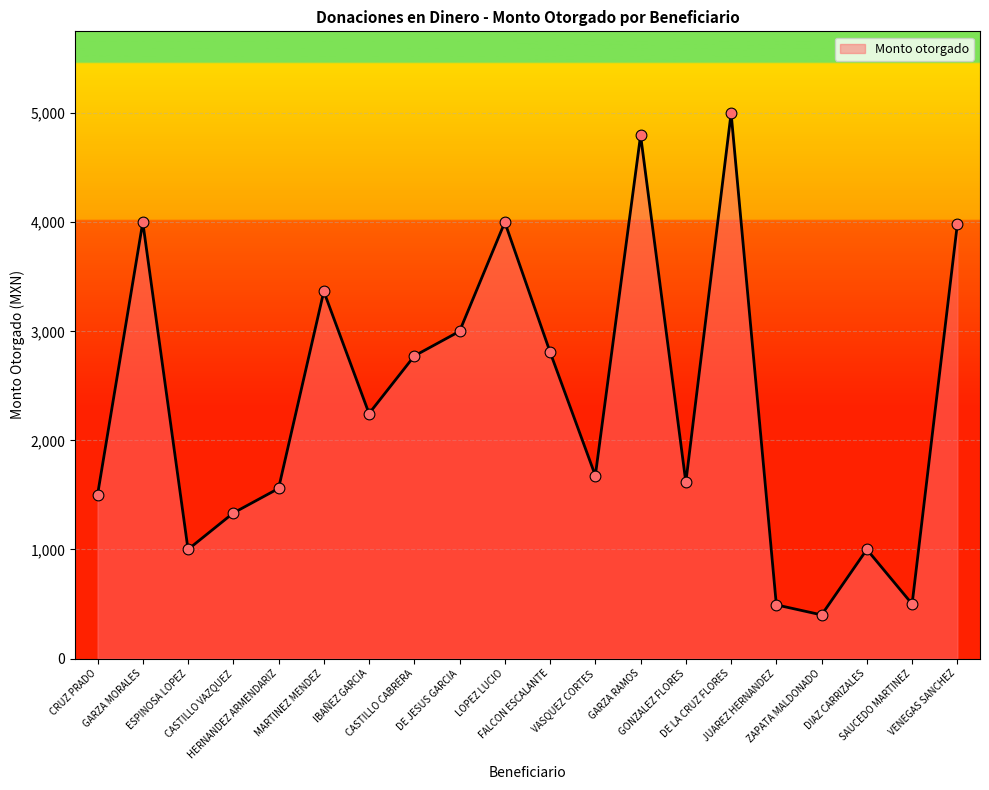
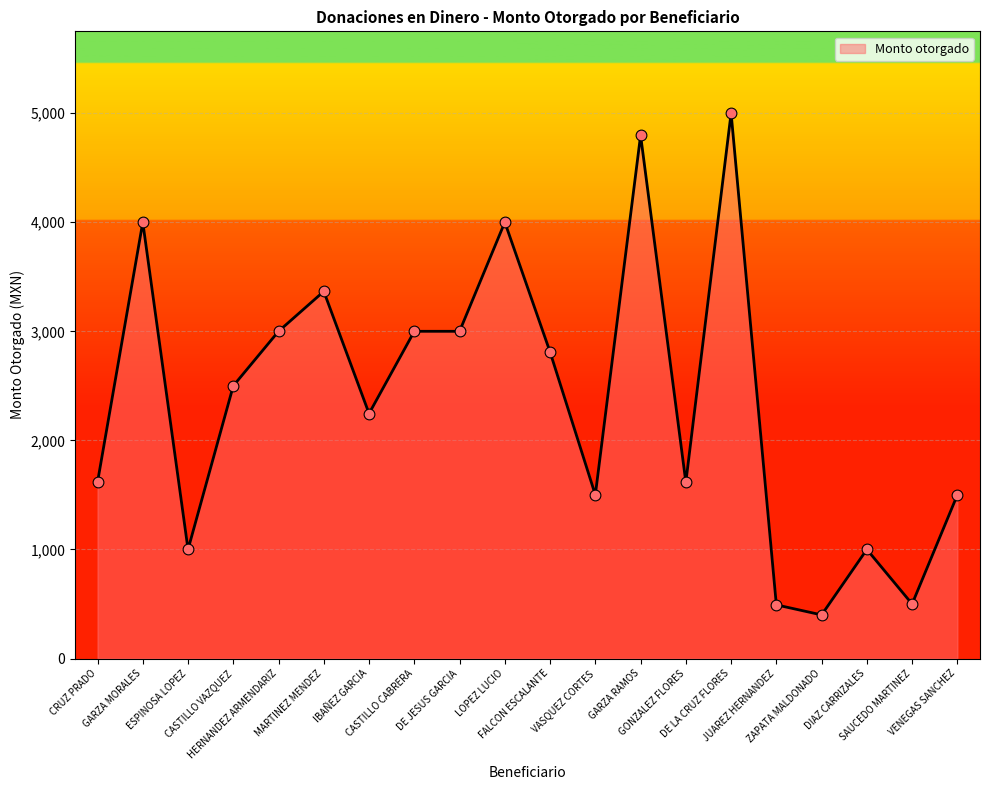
CRUZ PRADO: 1,500 -> 1,620
CASTILLO VAZQUEZ: 1,330 -> 2,500
HERNANDEZ ARMENDARIZ: 1,560 -> 3,000
CASTILLO CABRERA: 2,770 -> 3,000
VASQUEZ CORTES: 1,680 -> 1,500
VENEGAS SANCHEZ: 3,980 -> 1,500
